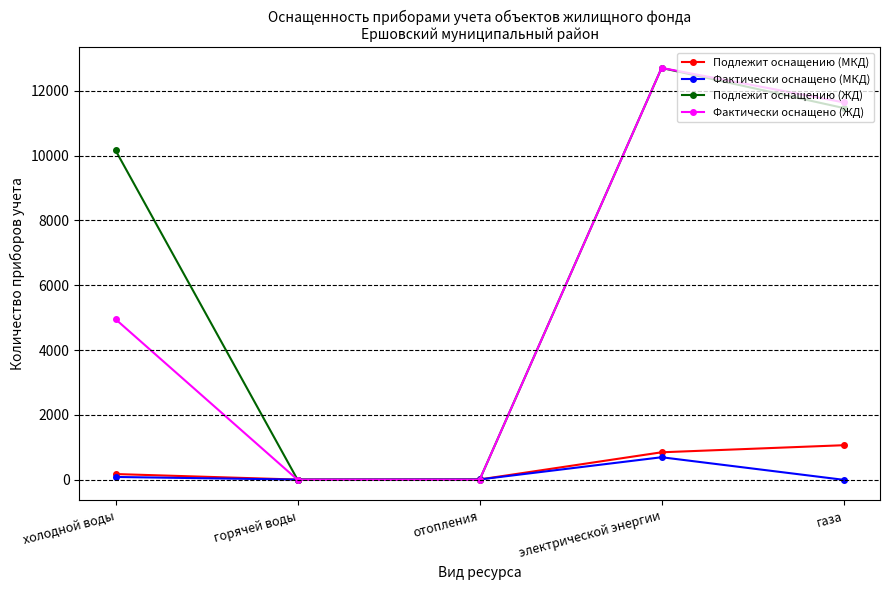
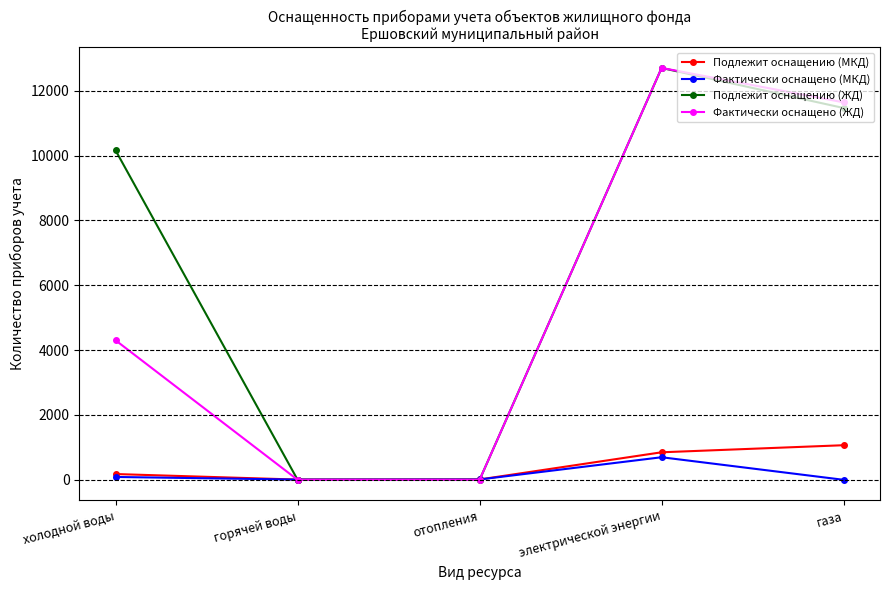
Фактически оснащено (ЖД), холодной воды: 5000 -> 4300
